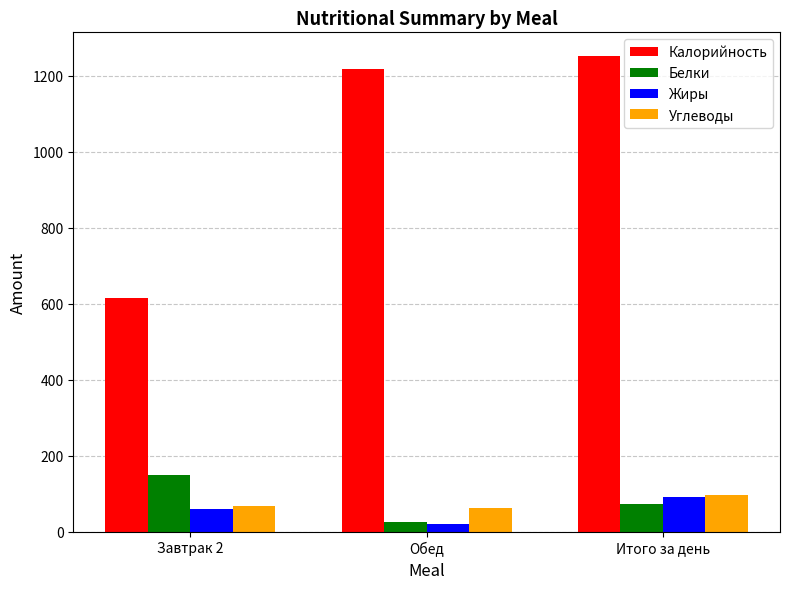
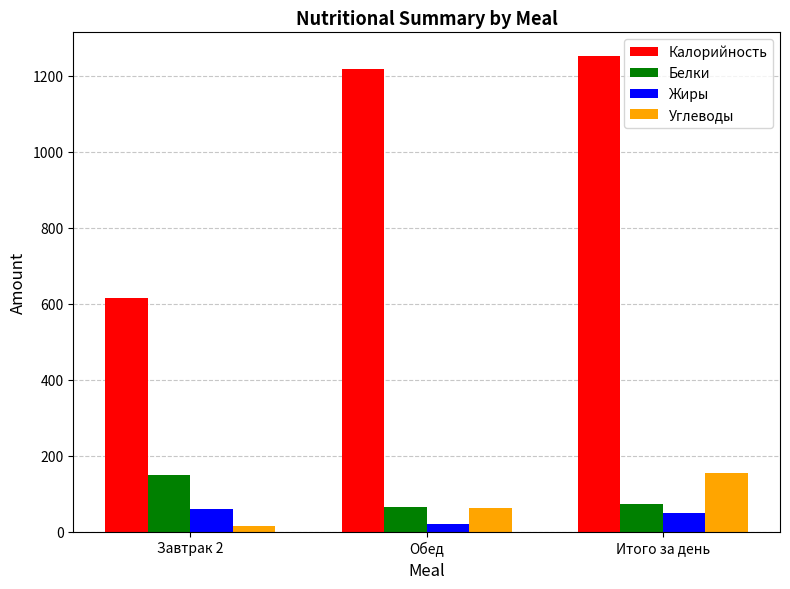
Углеводы, Завтрак 2: 70 -> 10
Белки, Обед: 30 -> 60
Жиры, Итого за день: 90 -> 50
Углеводы, Итого за день: 100 -> 150
